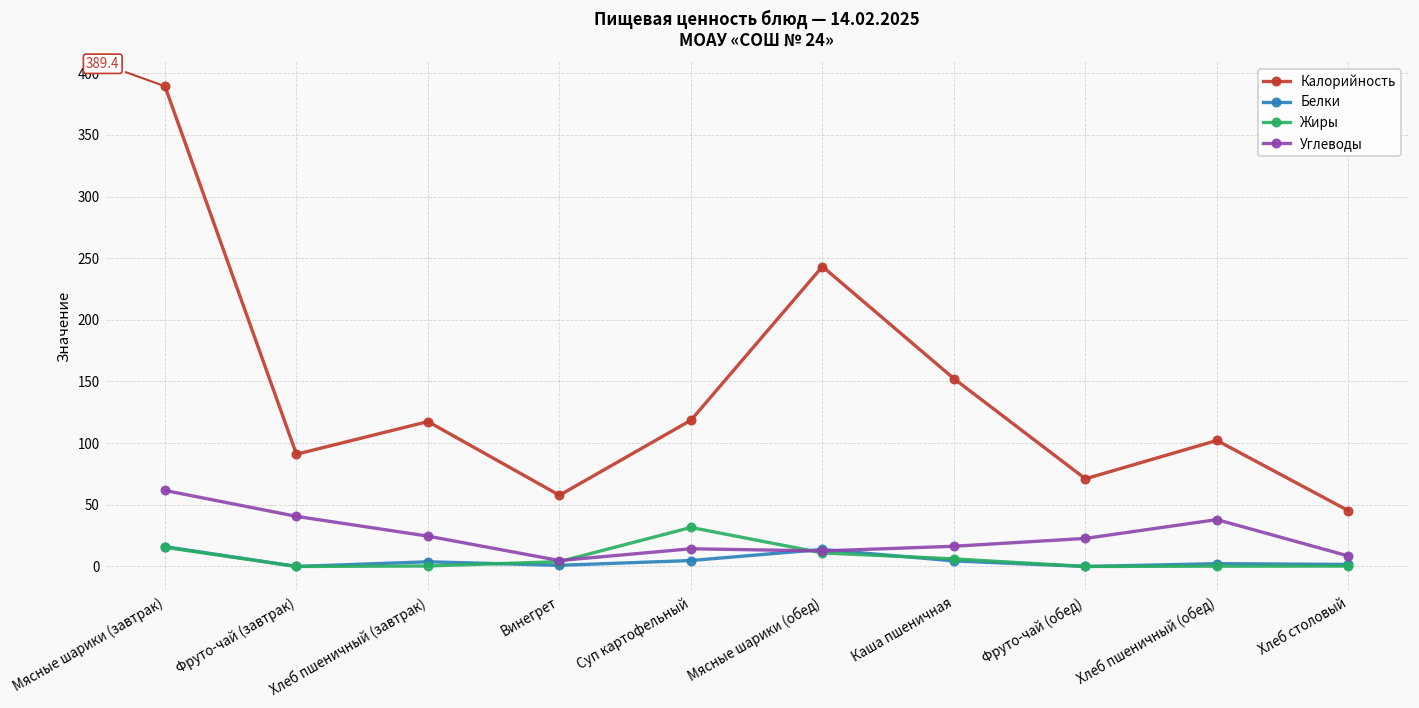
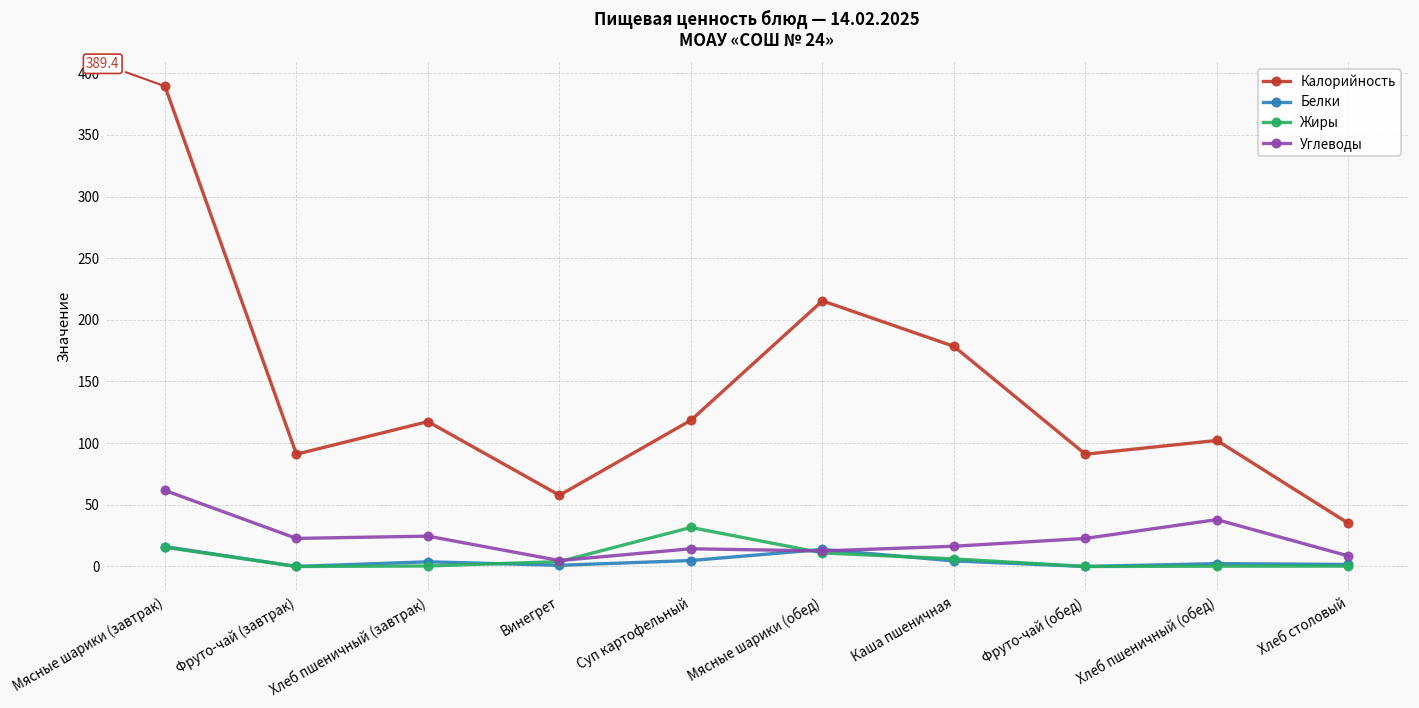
Углеводы, Фруто-чай (завтрак): 41 -> 23
Калорийность, Мясные шарики (обед): 243 -> 215
Калорийность, Каша пшеничная: 152 -> 179
Калорийность, Фруто-чай (обед): 71 -> 91
Калорийность, Хлеб столовый: 45 -> 35
